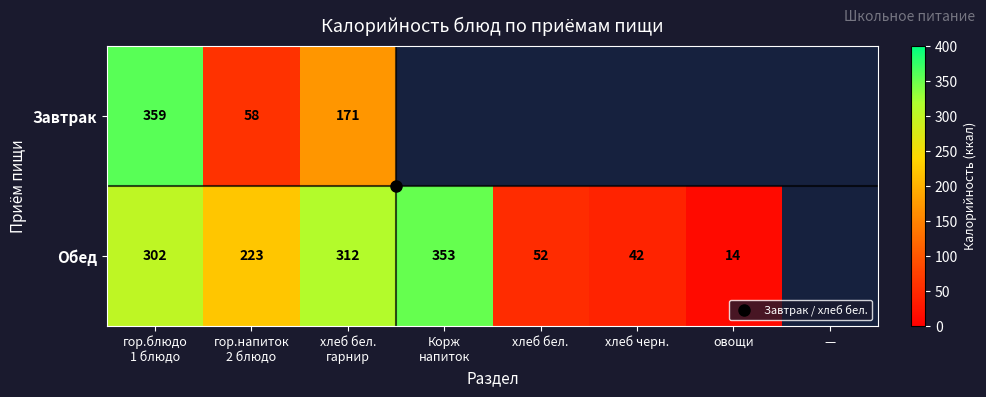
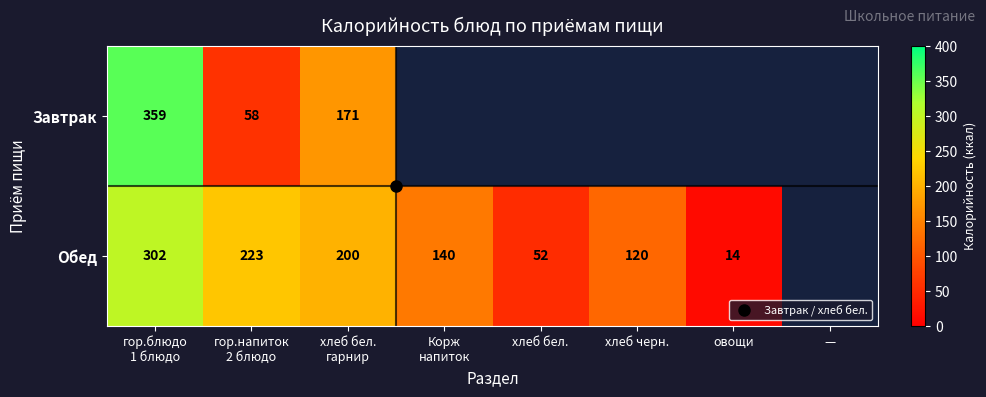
Обед, хлеб бел. гарнир: 312 -> 200
Обед, Корж напиток: 353 -> 140
Обед, хлеб черн.: 42 -> 120
